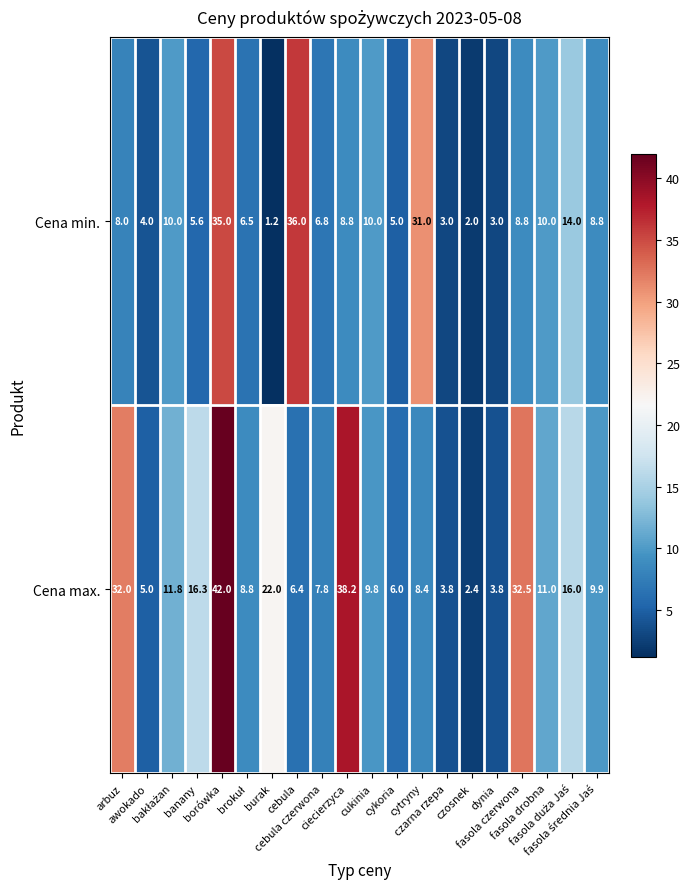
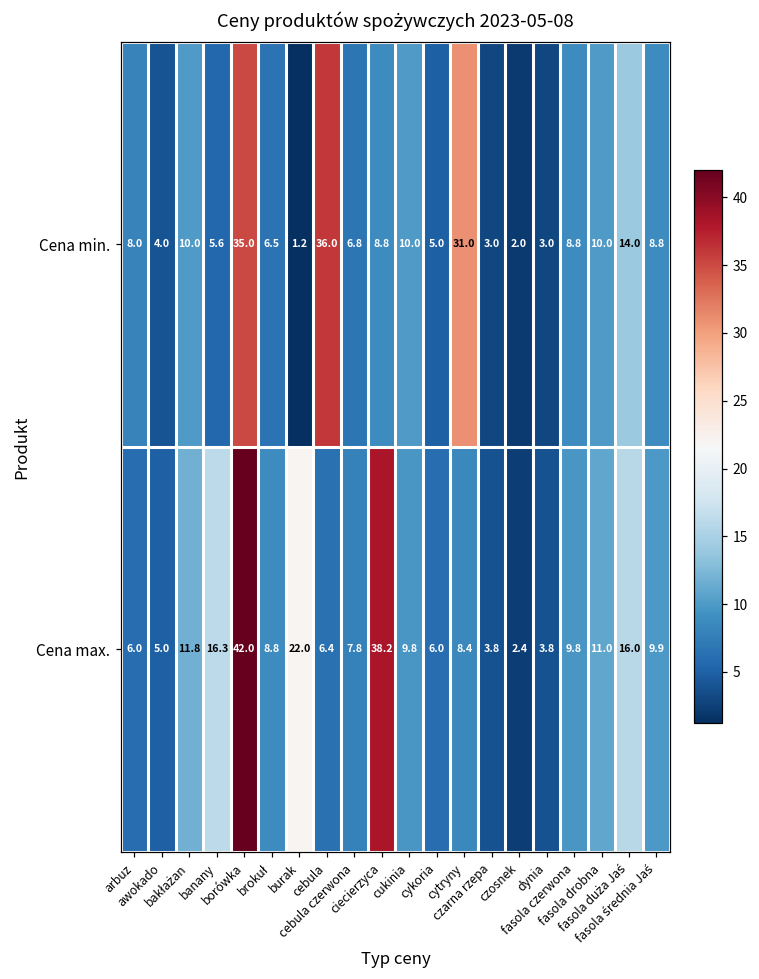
Cena max., arbuz: 32.0 -> 6.0
Cena max., fasola czerwona: 32.5 -> 9.8
